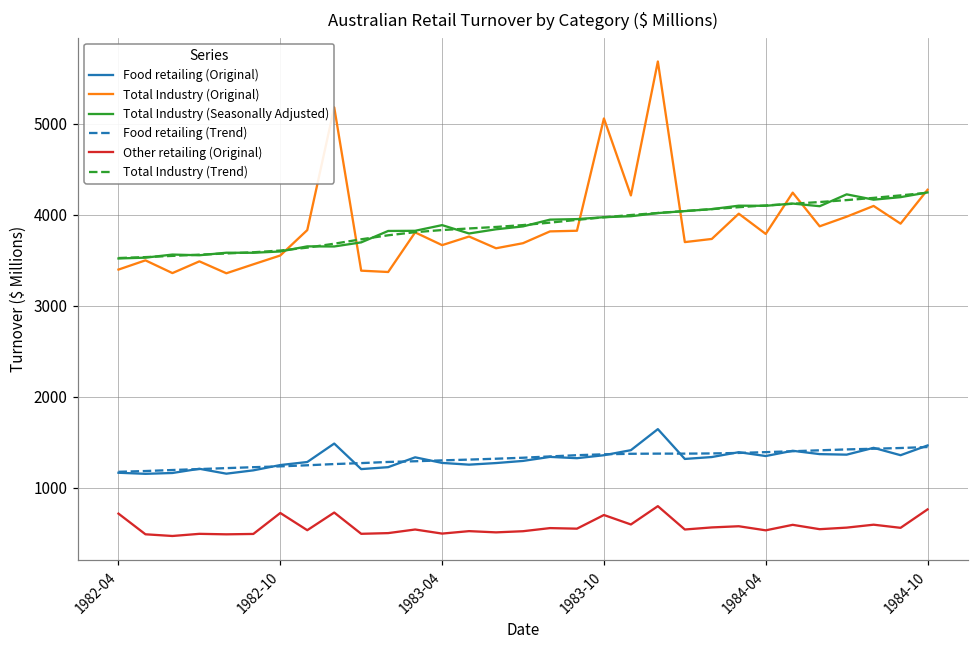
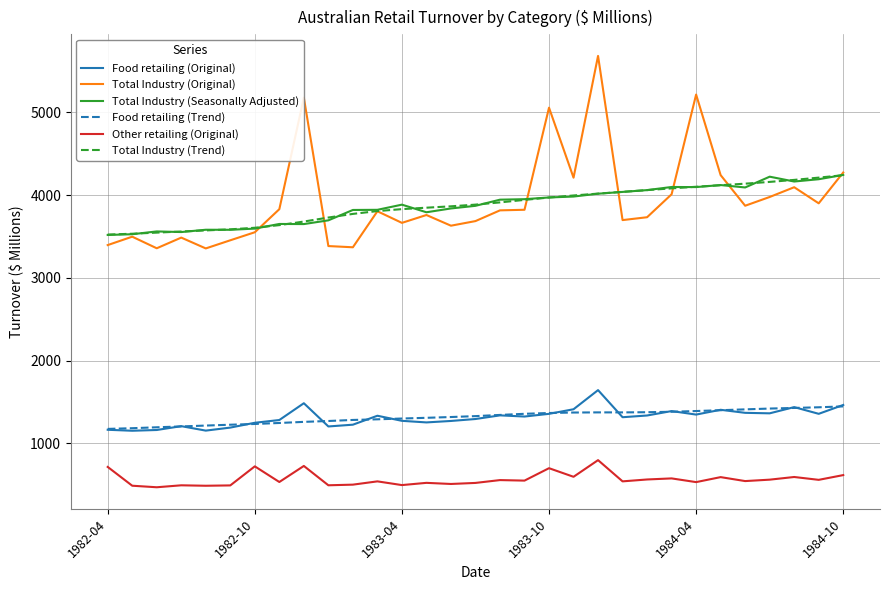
Total Industry (Original), 1984-04: 3800 -> 5200
Other retailing (Original), 1984-10: 800 -> 600
